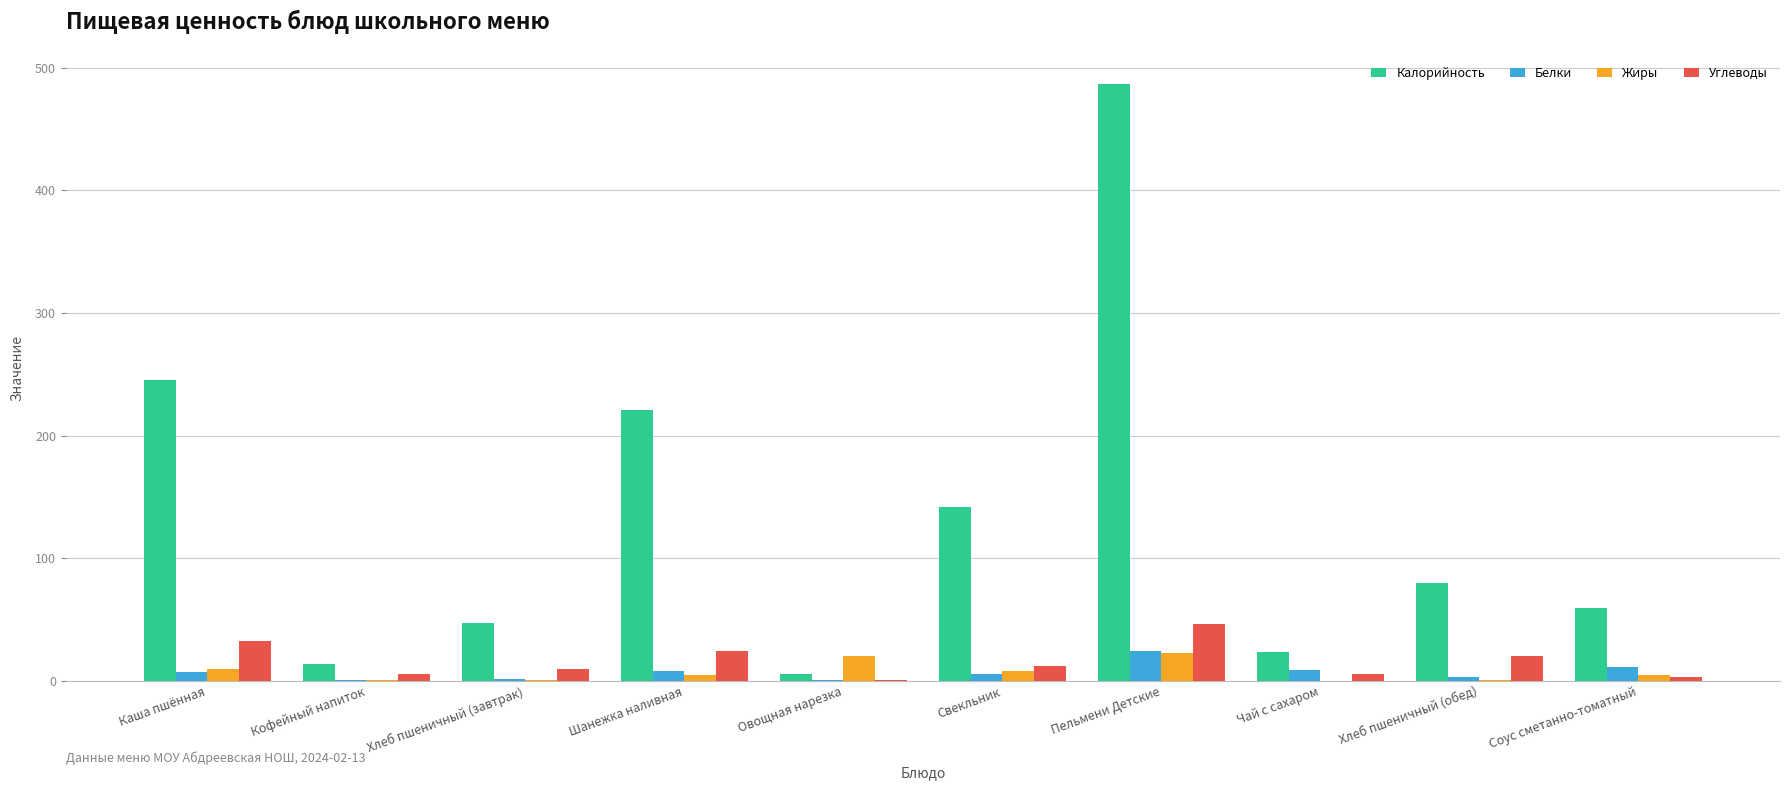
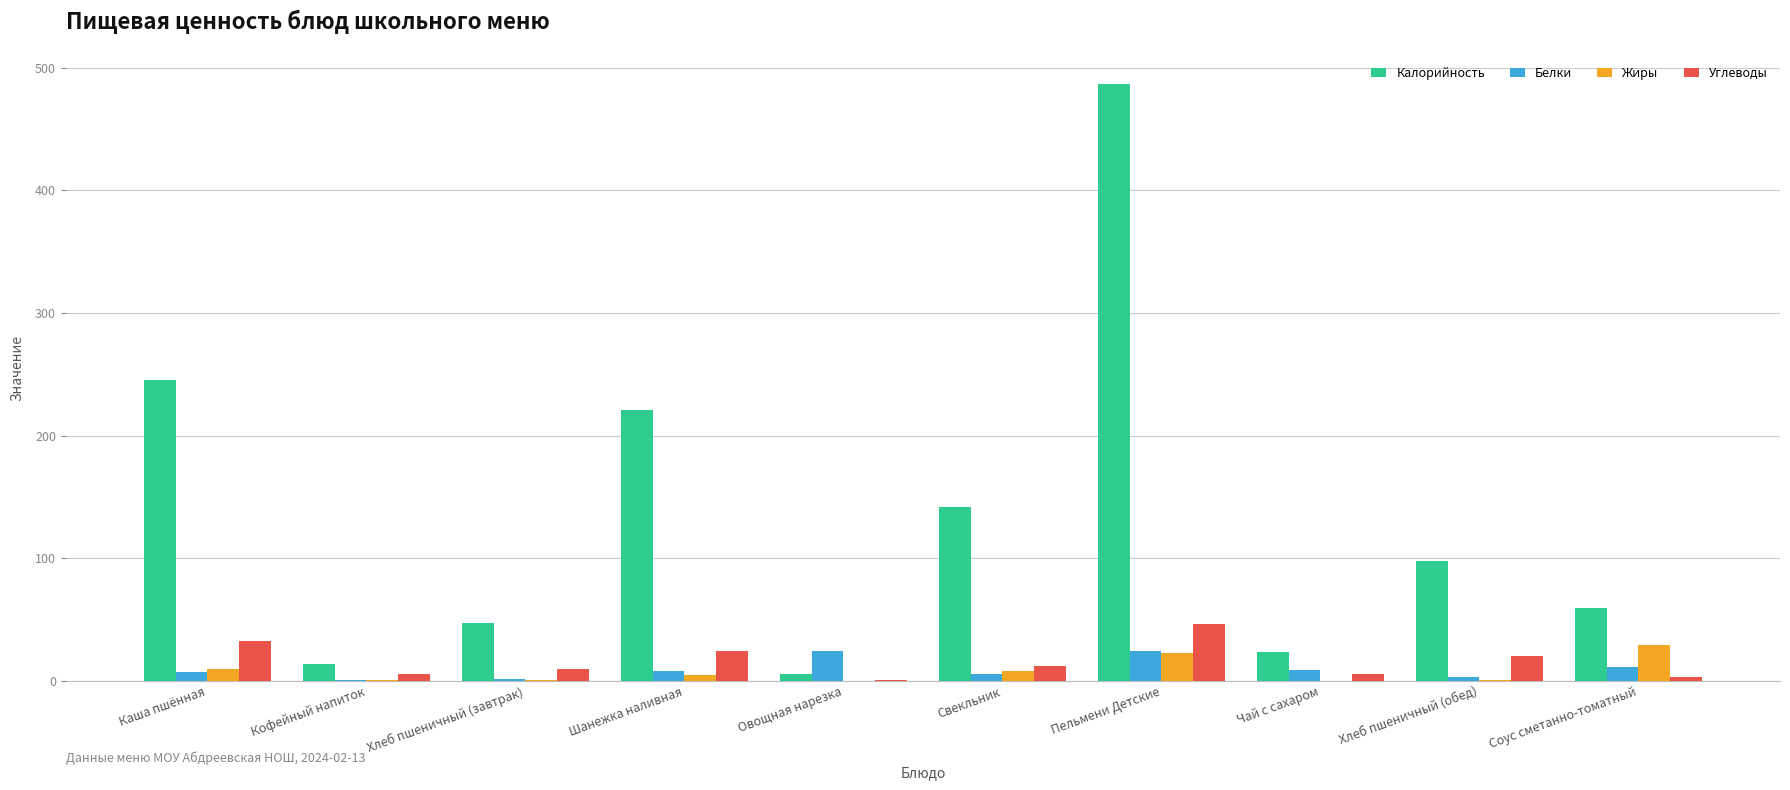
Белки, Овощная нарезка: 0 -> 24
Жиры, Овощная нарезка: 20 -> 0
Калорийность, Хлеб пшеничный (обед): 80 -> 98
Жиры, Соус сметанно-томатный: 4 -> 29
